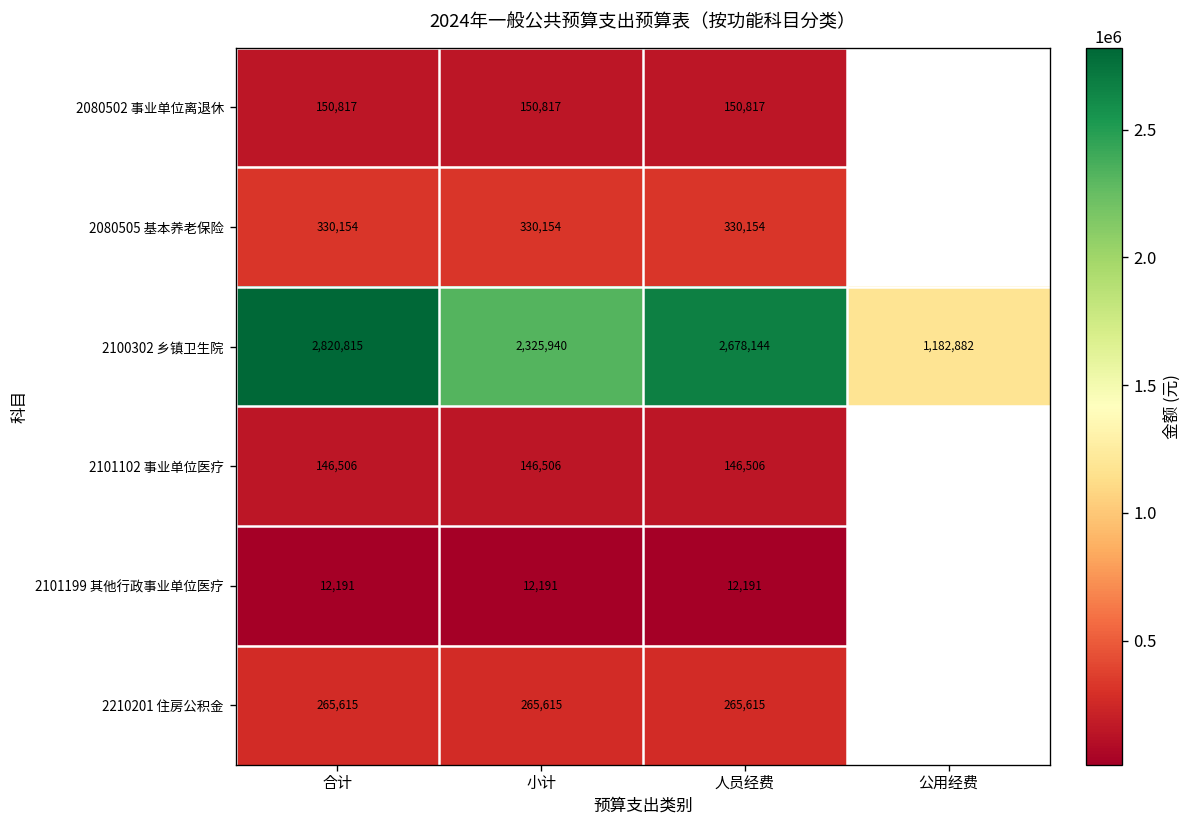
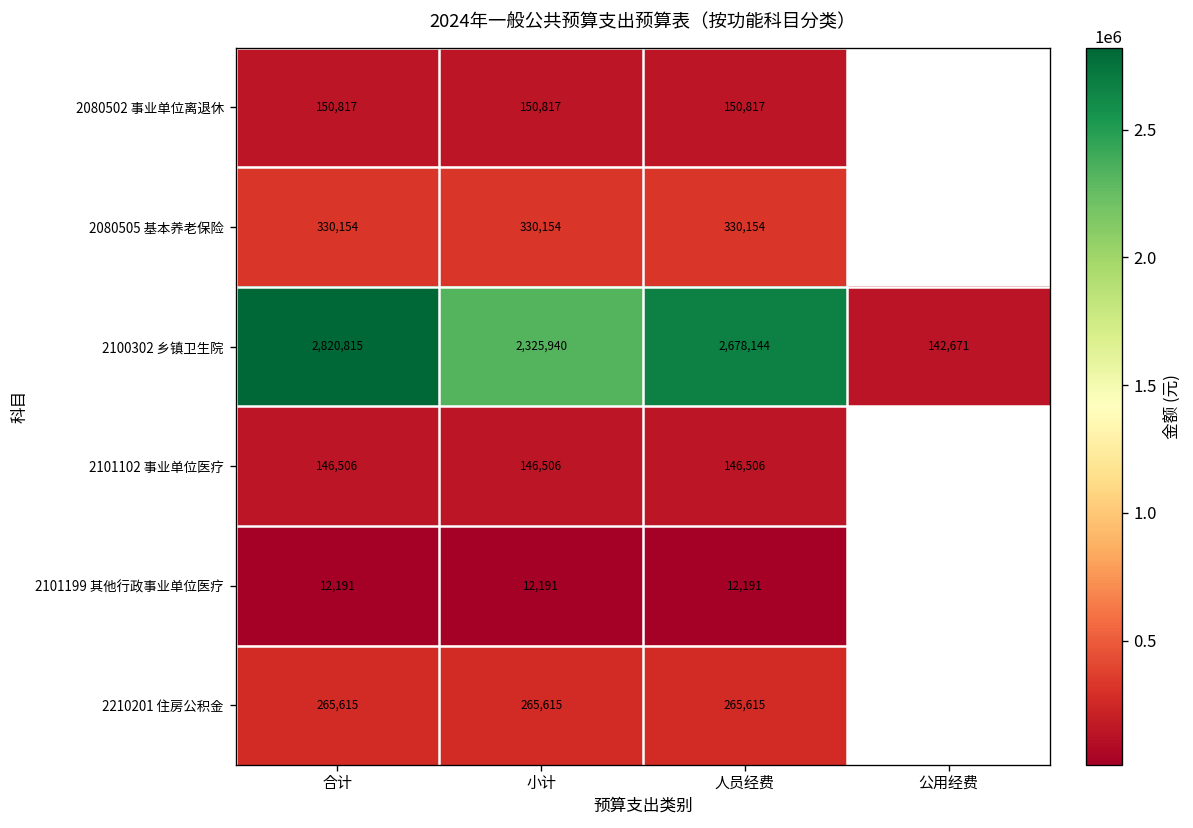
2100302 乡镇卫生院, 公用经费: 1,182,882 -> 142,671
